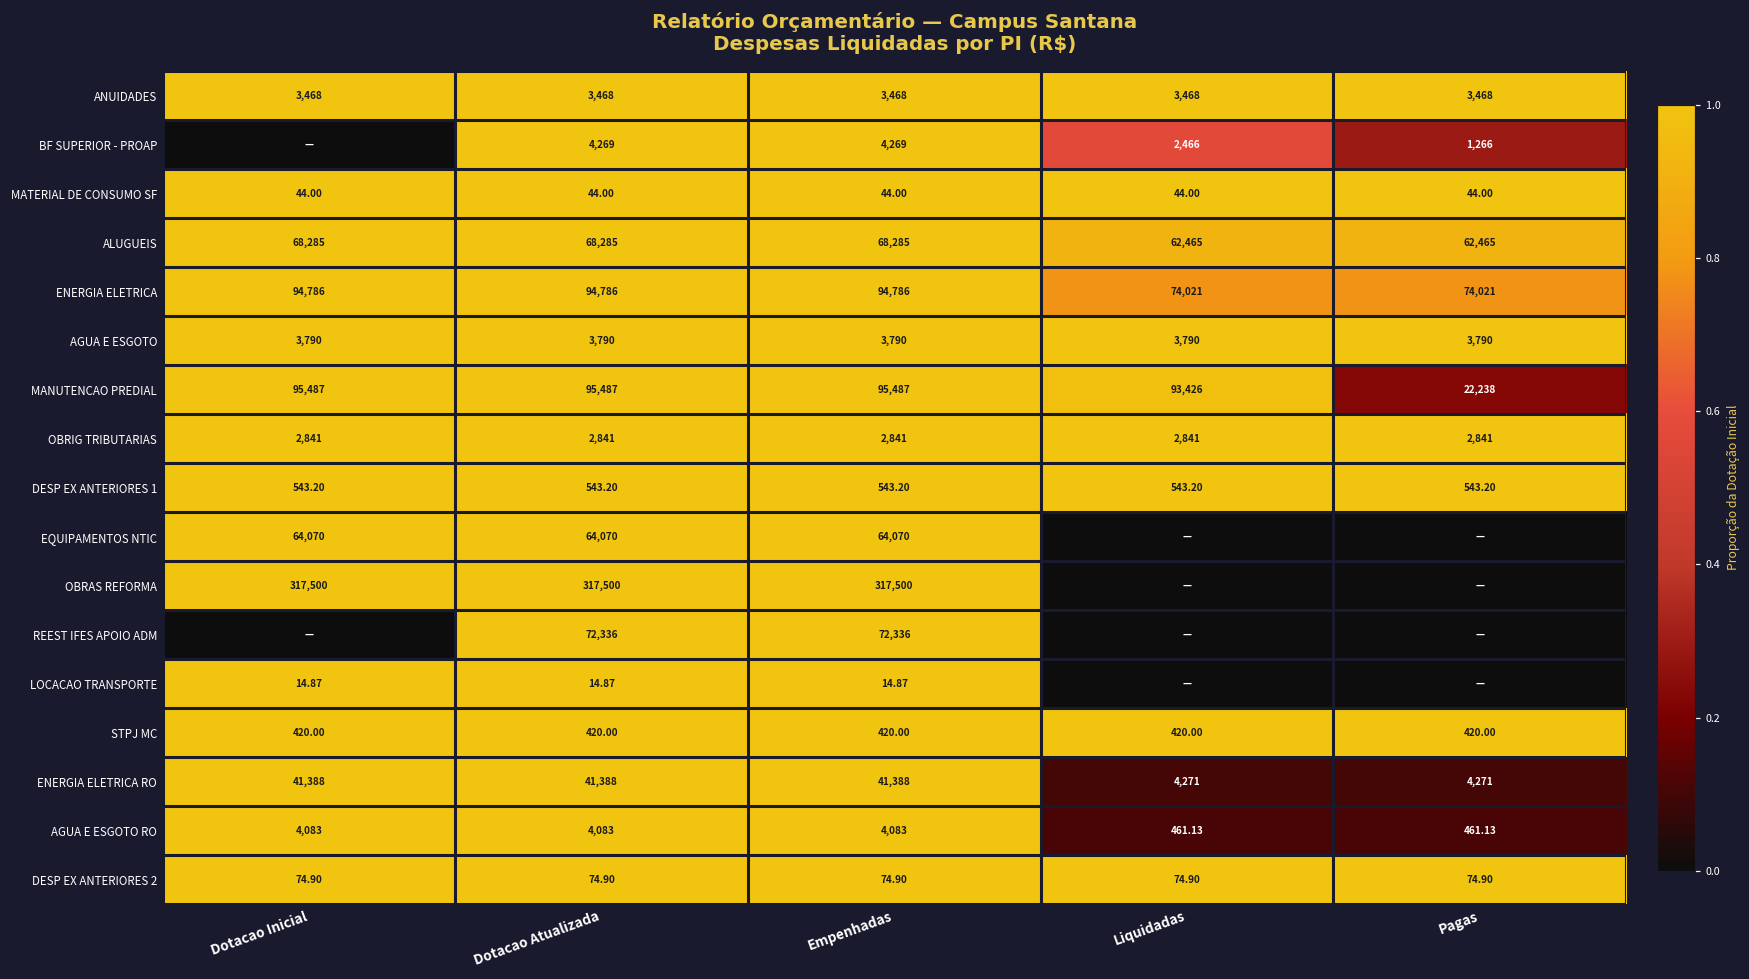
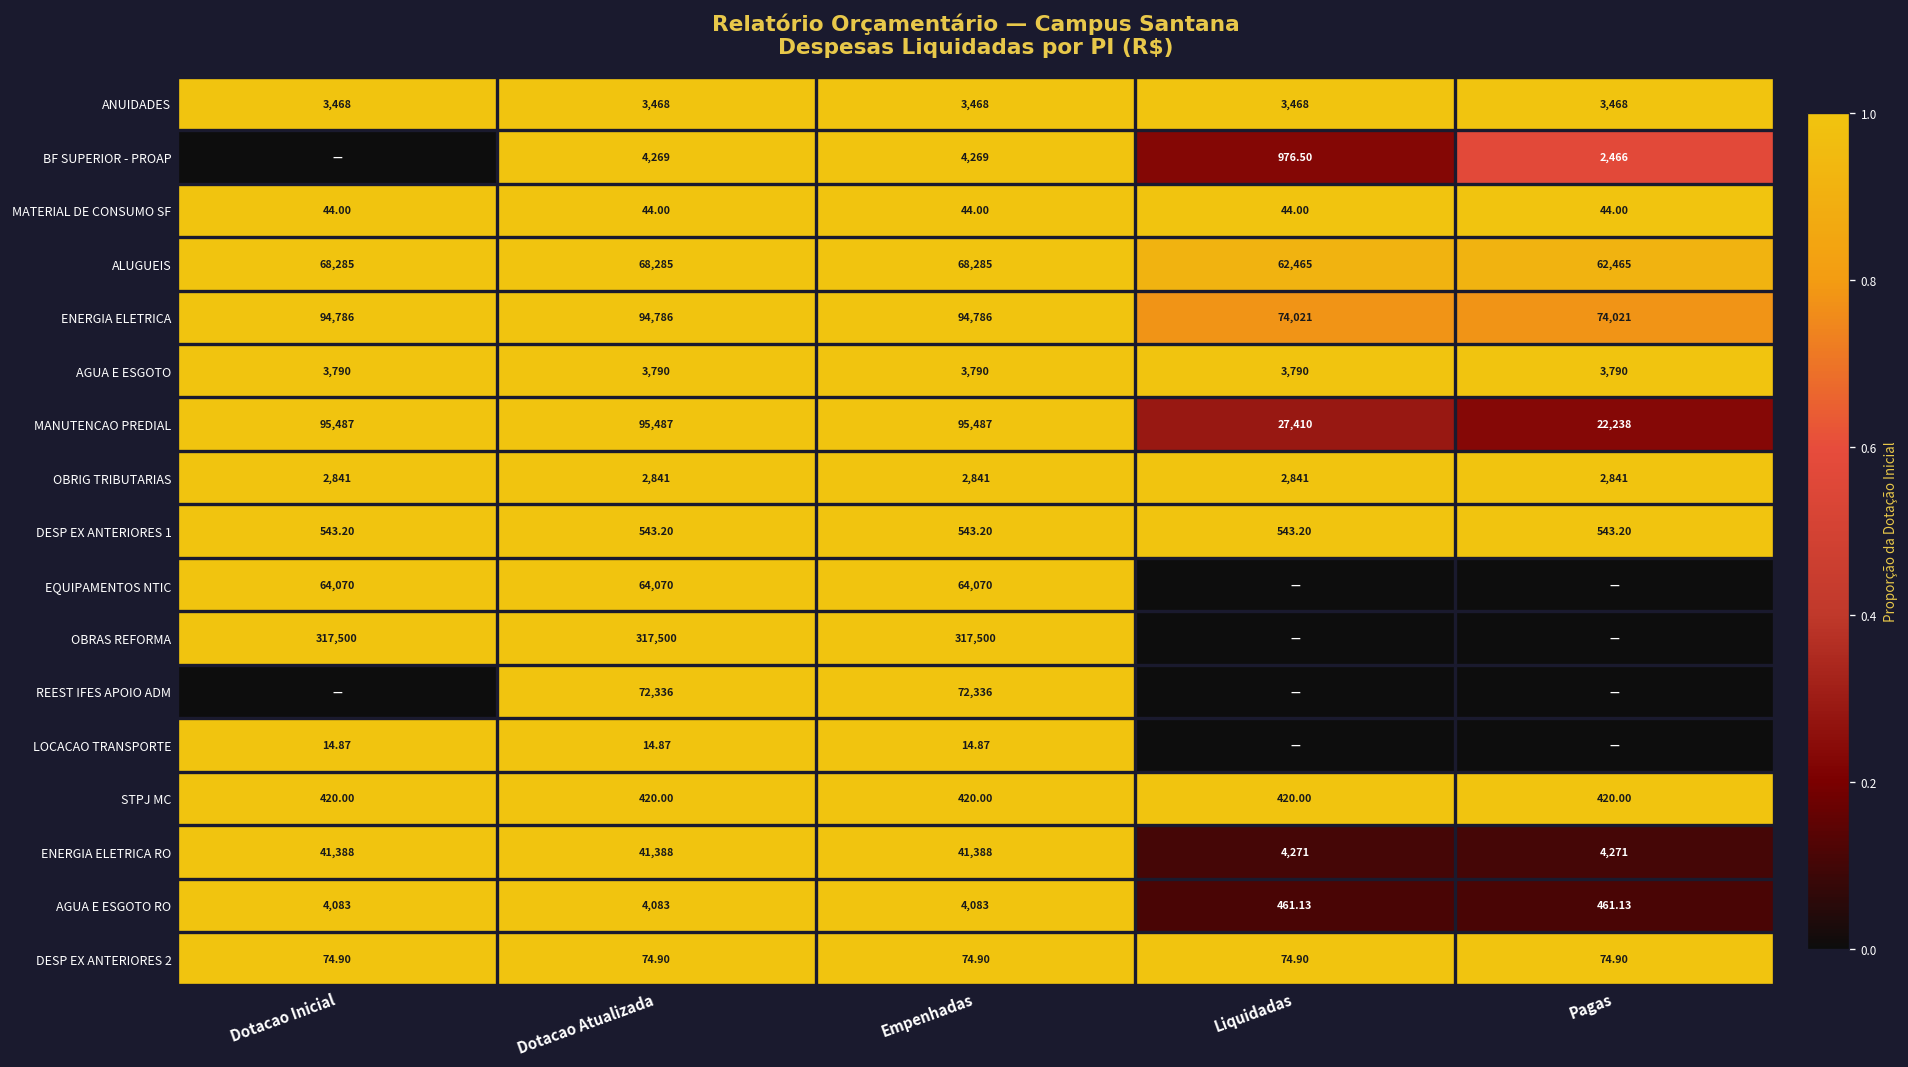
BF SUPERIOR - PROAP, Liquidadas: 2,466 -> 976.50
BF SUPERIOR - PROAP, Pagas: 1,266 -> 2,466
MANUTENCAO PREDIAL, Liquidadas: 93,426 -> 27,410
